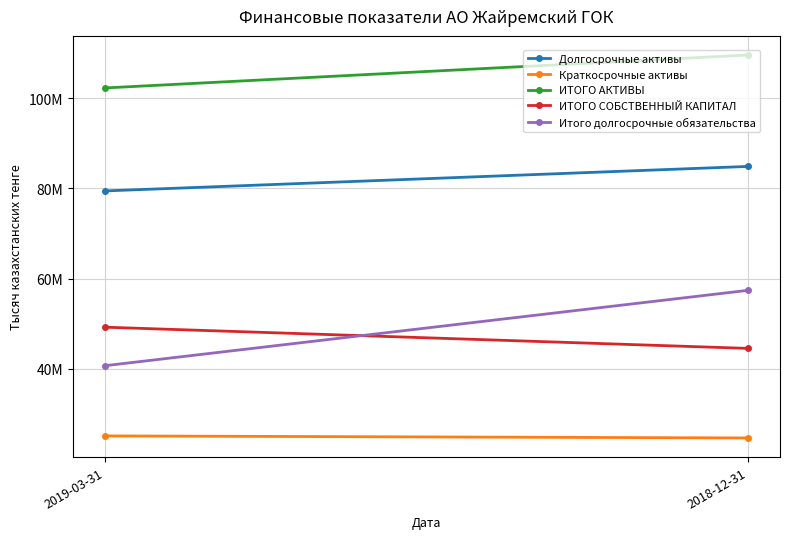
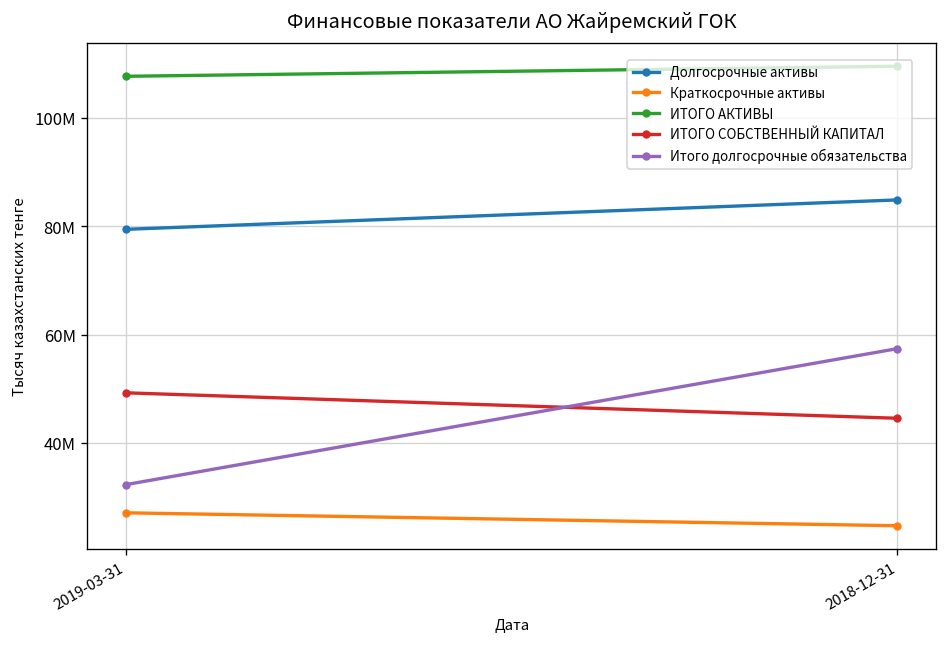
Краткосрочные активы, 2019-03-31: 25000000 -> 27000000
ИТОГО АКТИВЫ, 2019-03-31: 102000000 -> 108000000
Итого долгосрочные обязательства, 2019-03-31: 41000000 -> 32000000
